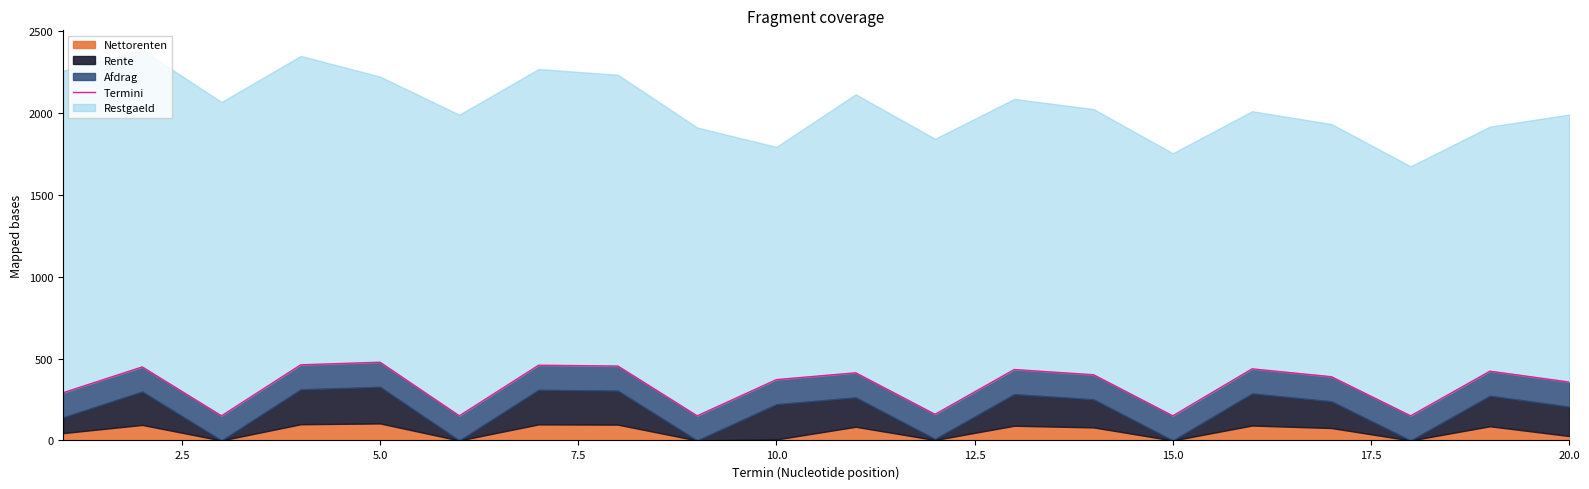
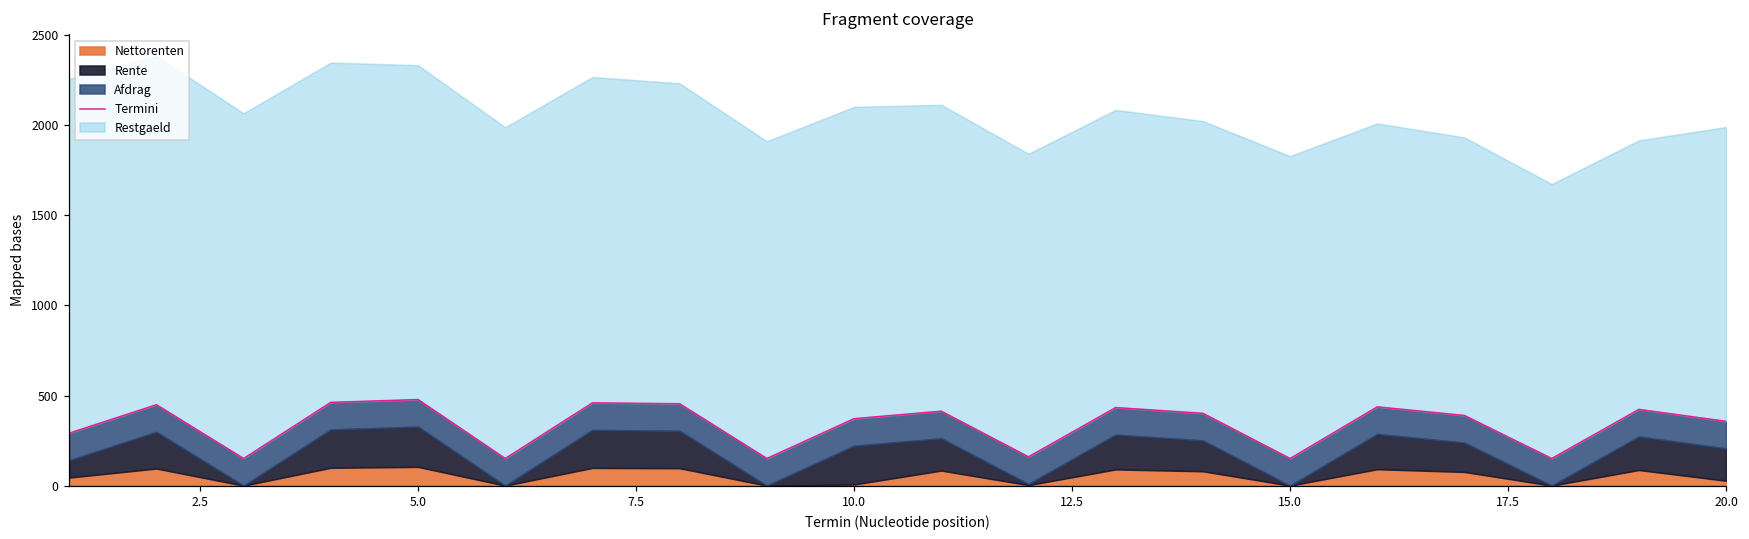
Restgaeld, 5.0: 1740 -> 1860
Restgaeld, 10.0: 1420 -> 1730
Restgaeld, 15.0: 1600 -> 1680
